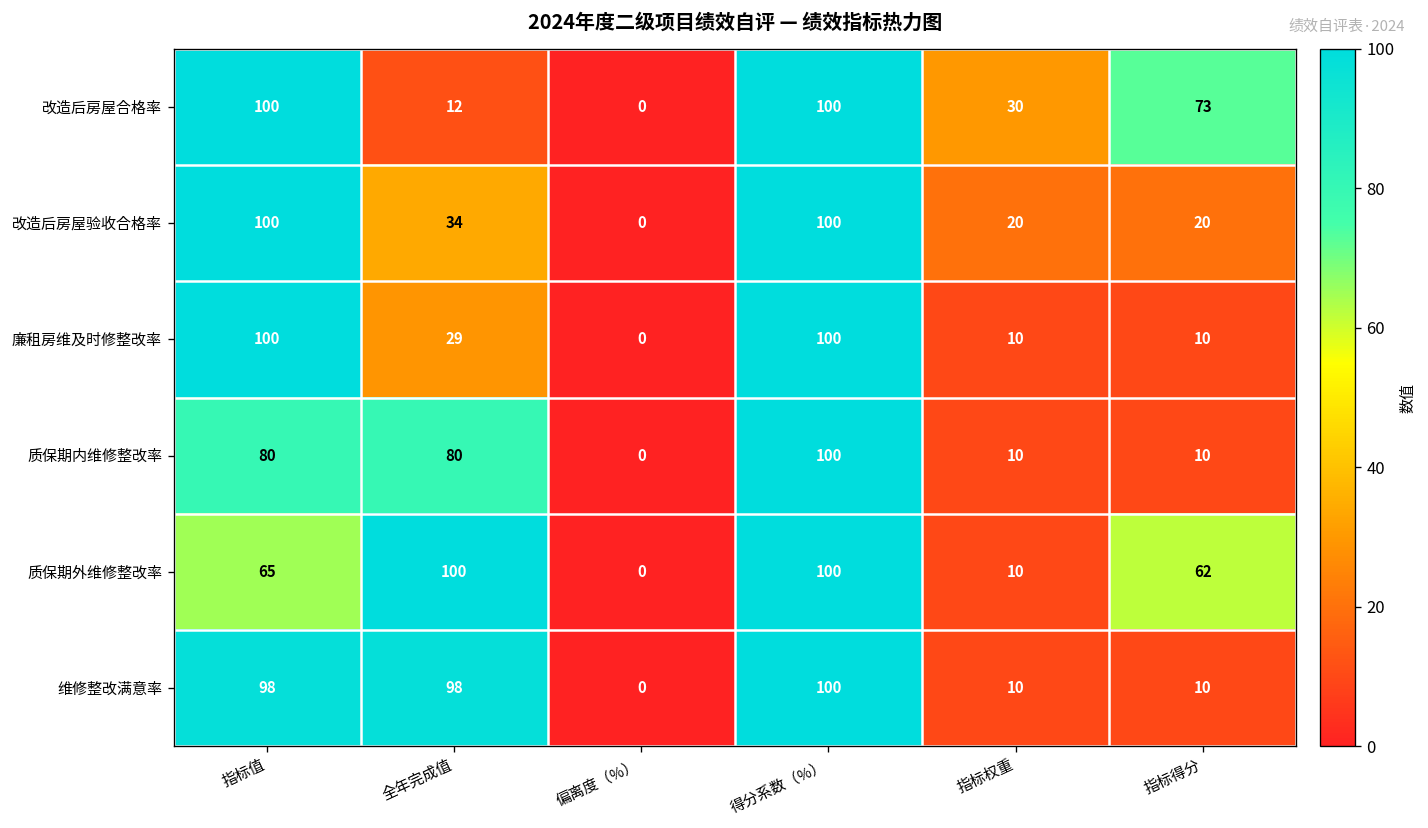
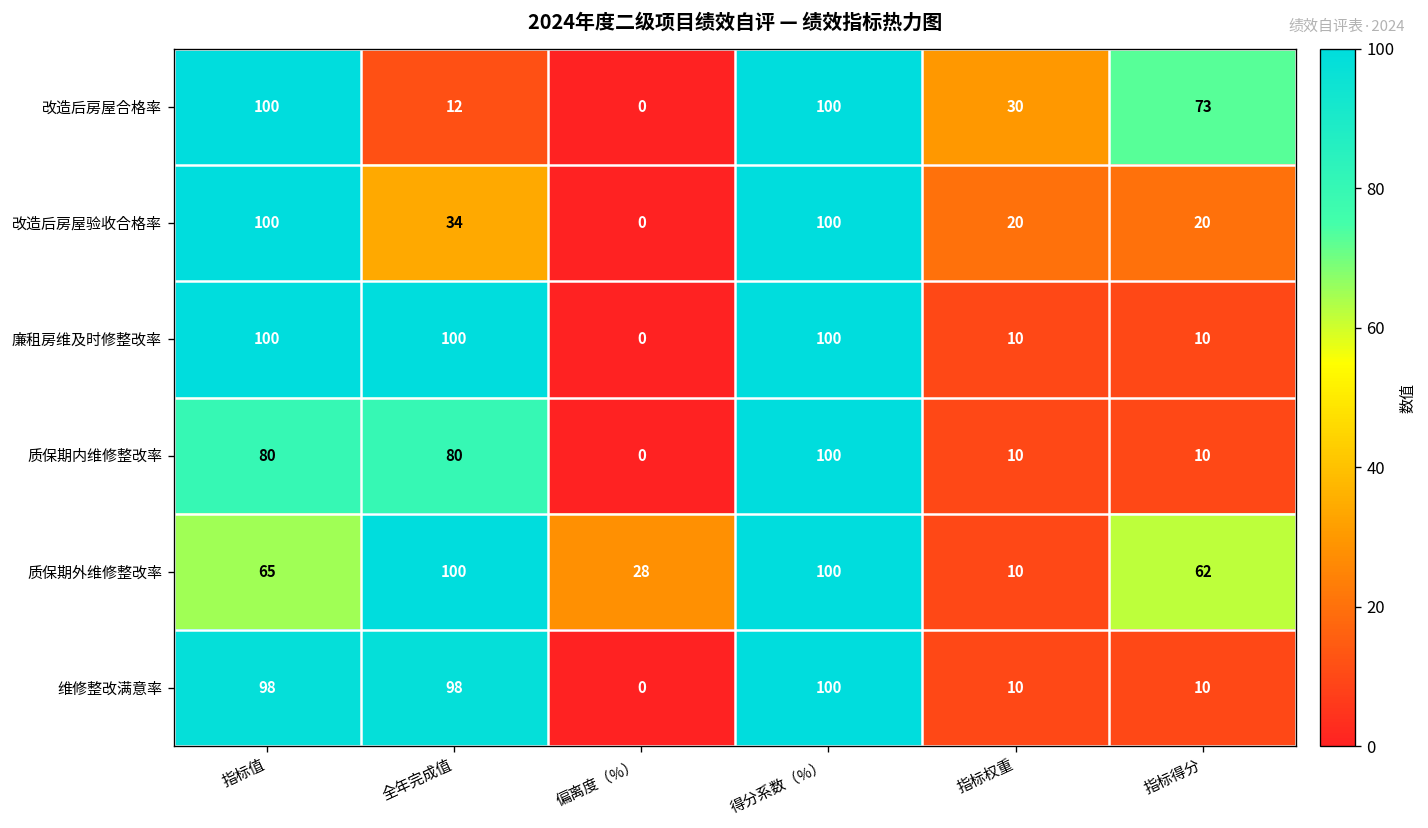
廉租房维及时修整改率, 全年完成值: 29 -> 100
质保期外维修整改率, 偏离度（%）: 0 -> 28
